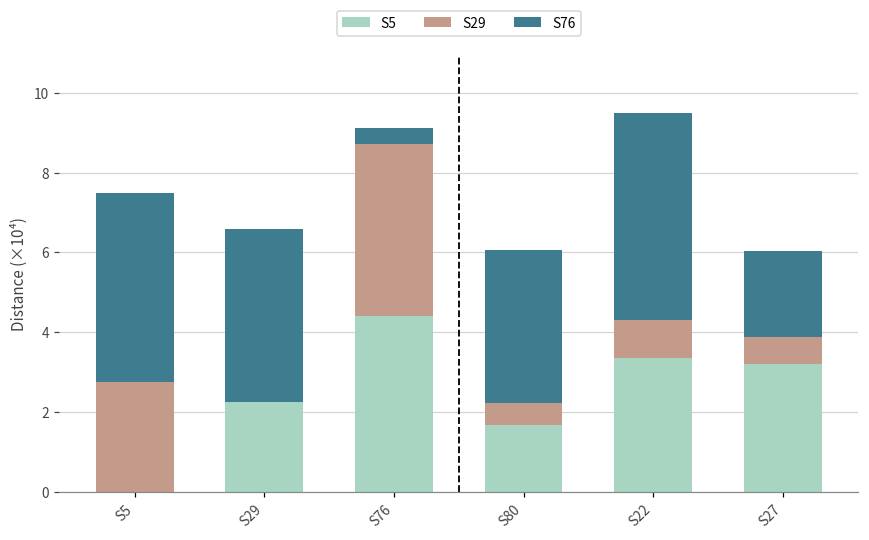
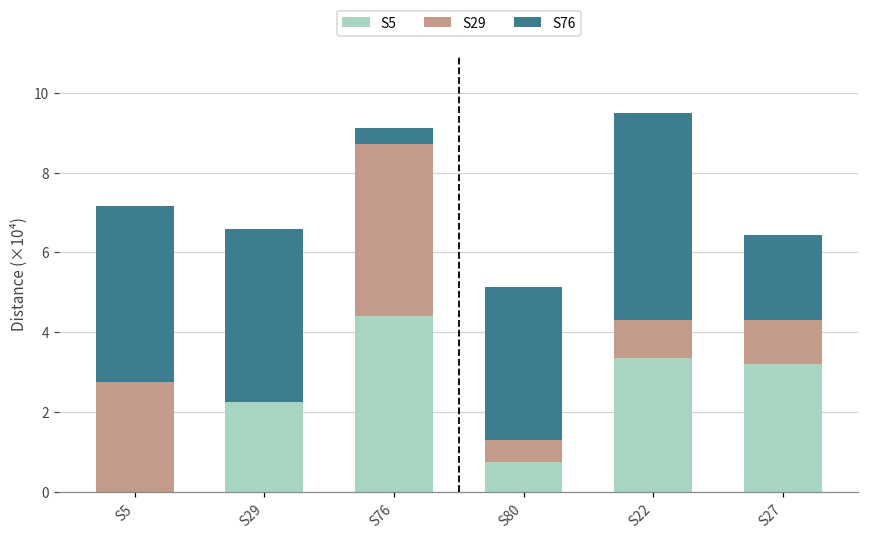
S76, S5: 4.7 -> 4.4
S5, S80: 1.7 -> 0.8
S29, S27: 0.7 -> 1.1
